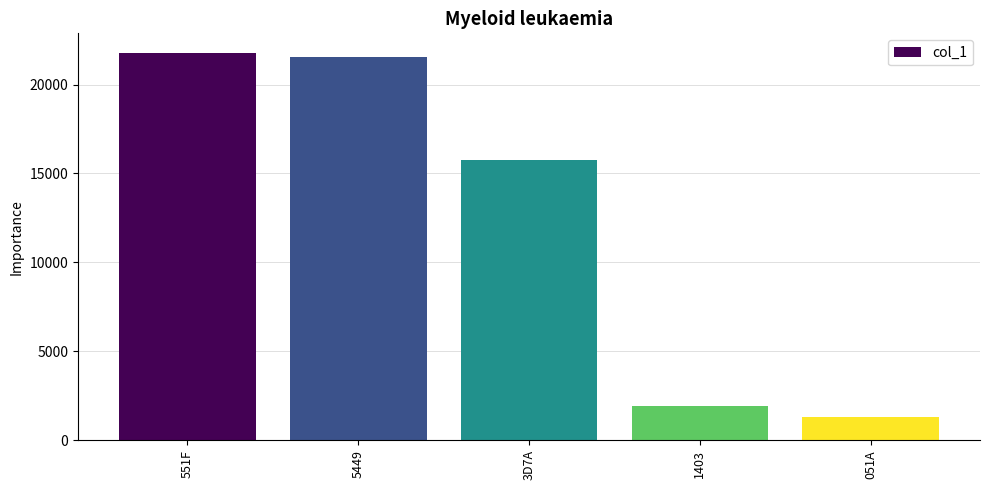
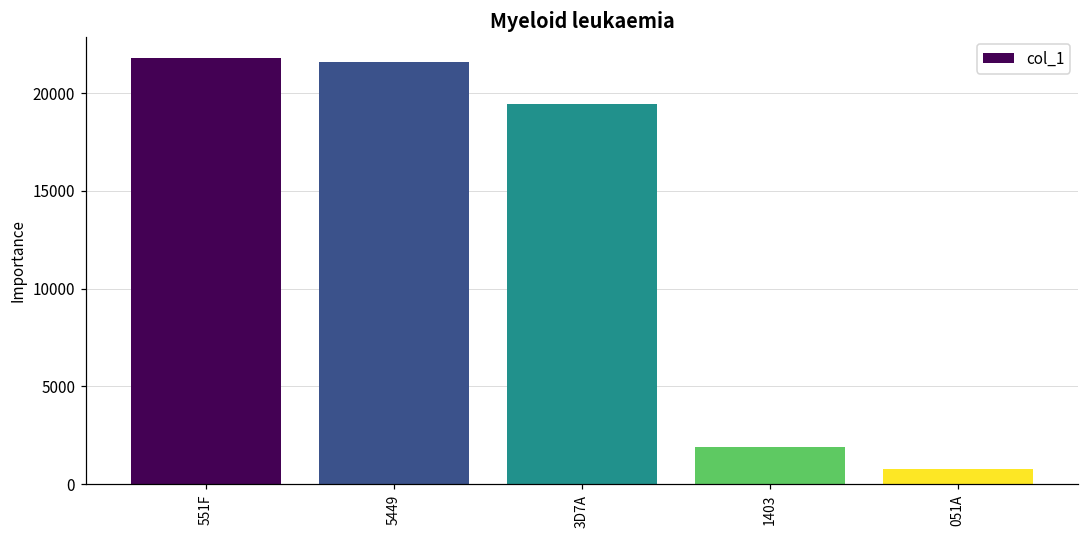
3D7A: 15700 -> 19400
051A: 1300 -> 800
